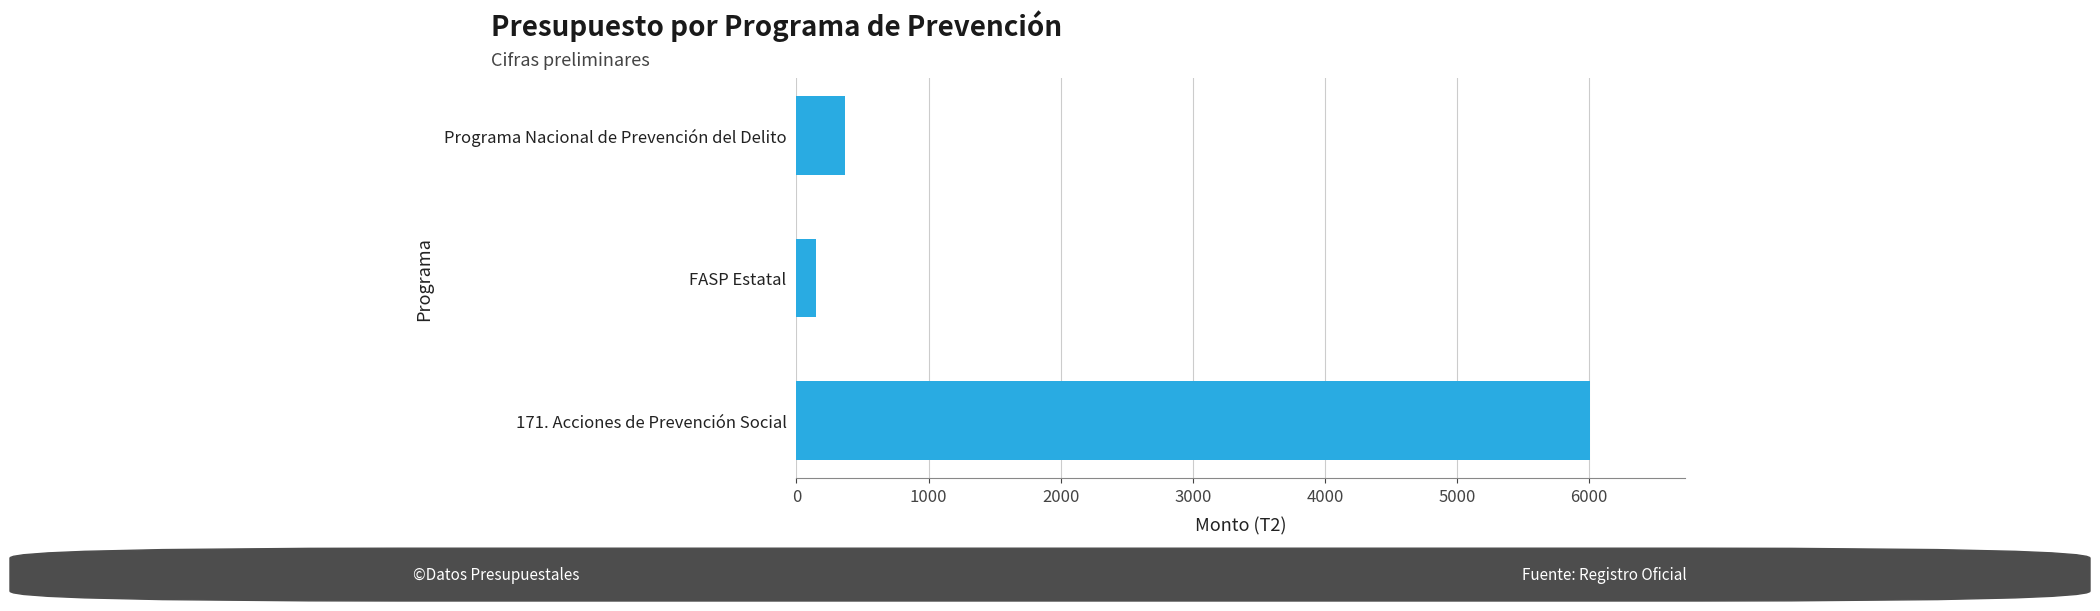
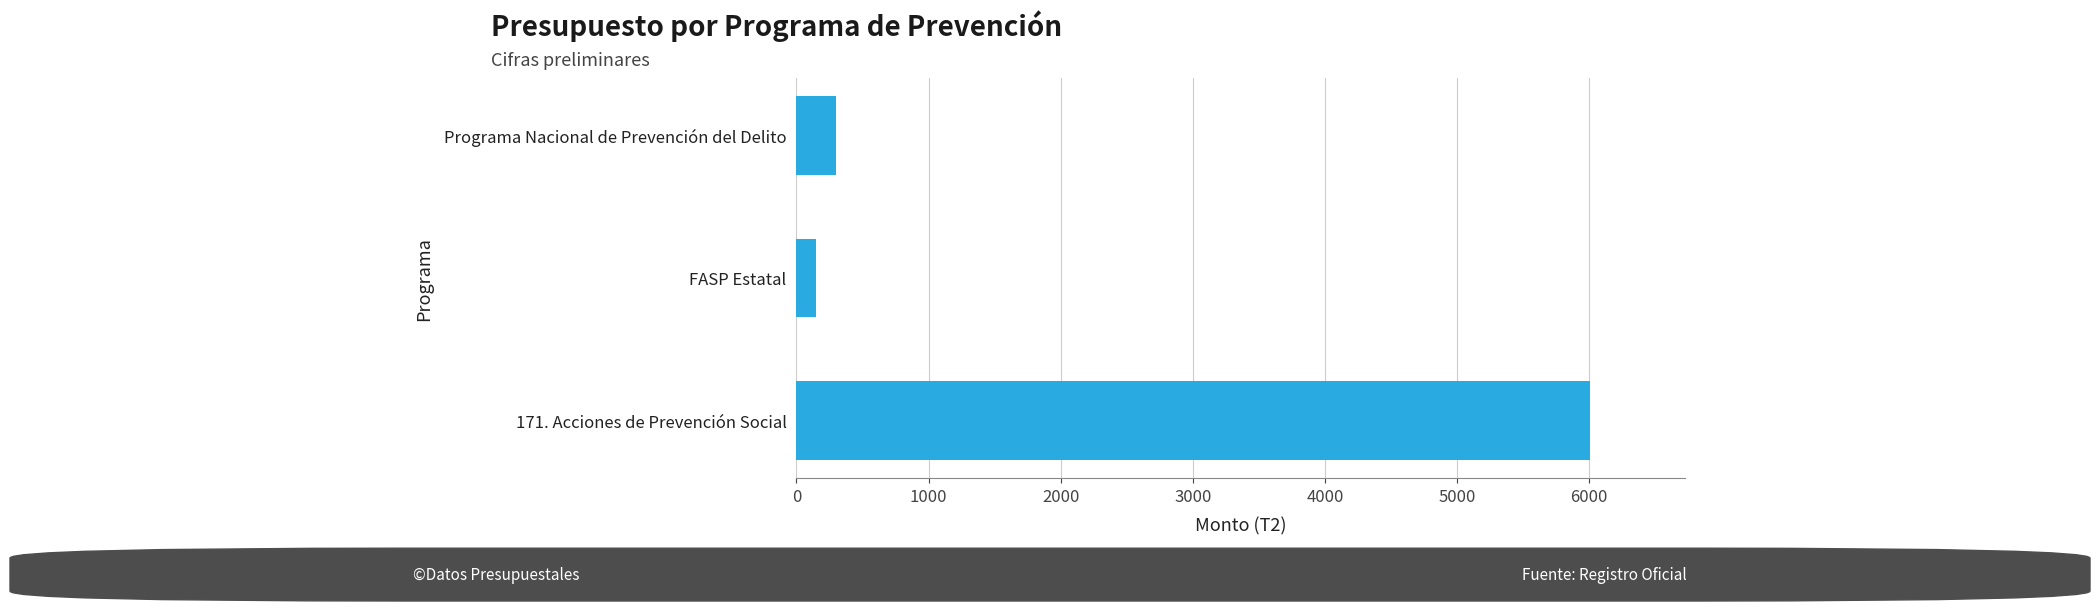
Programa Nacional de Prevención del Delito: 370 -> 300
